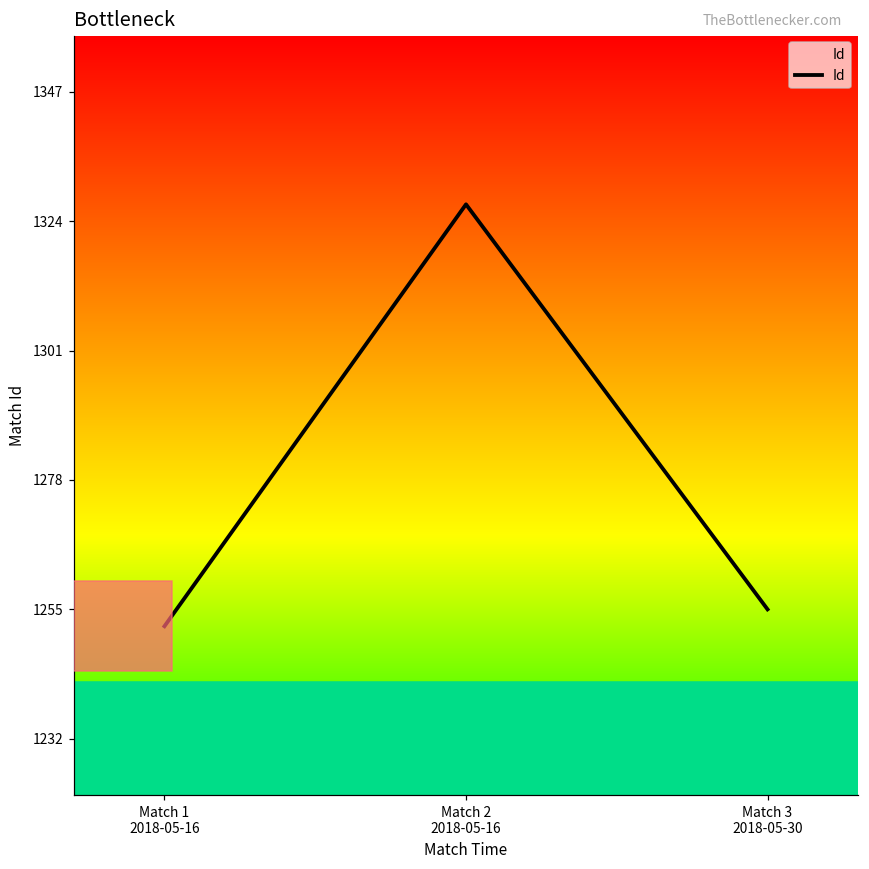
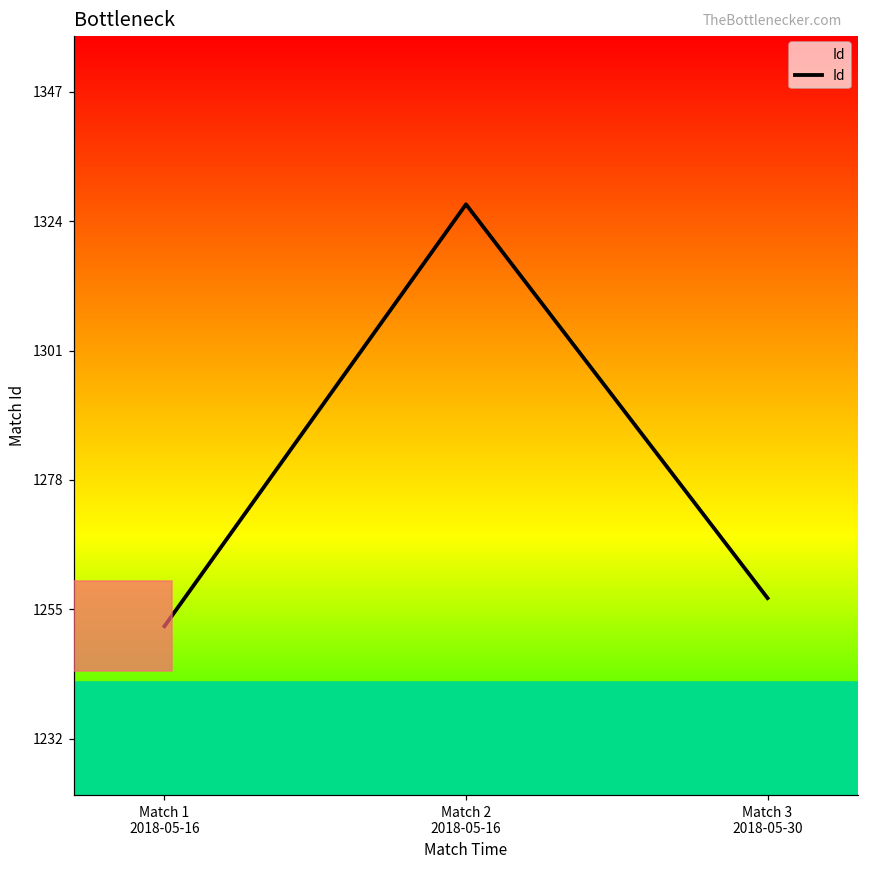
Match 3 2018-05-30: 1255 -> 1257
